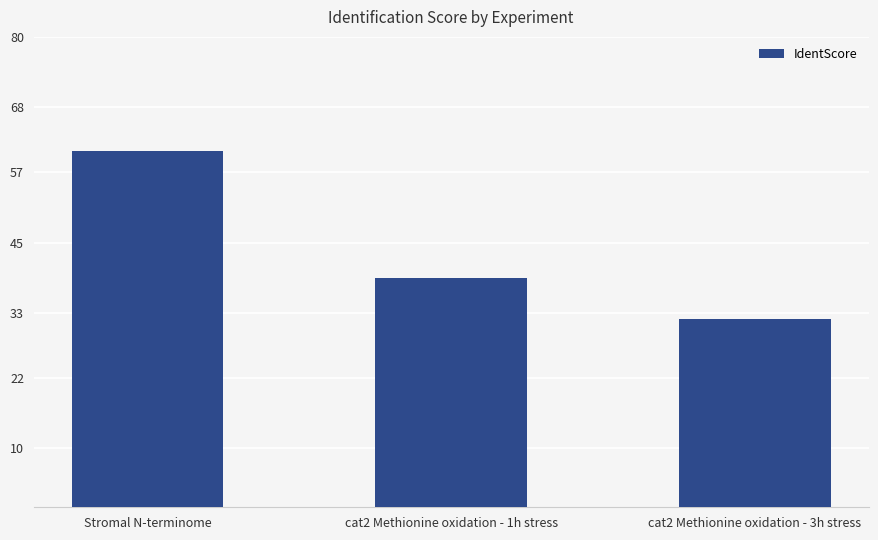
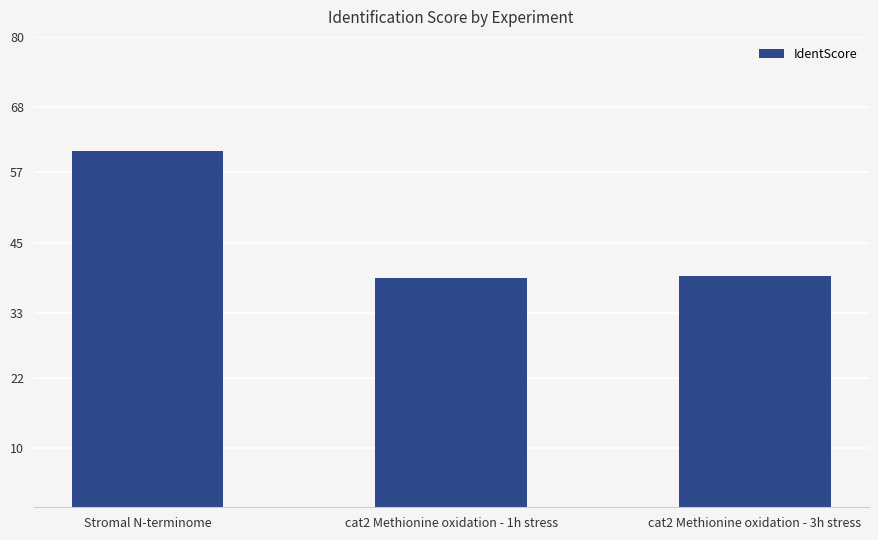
cat2 Methionine oxidation - 3h stress: 32 -> 39
